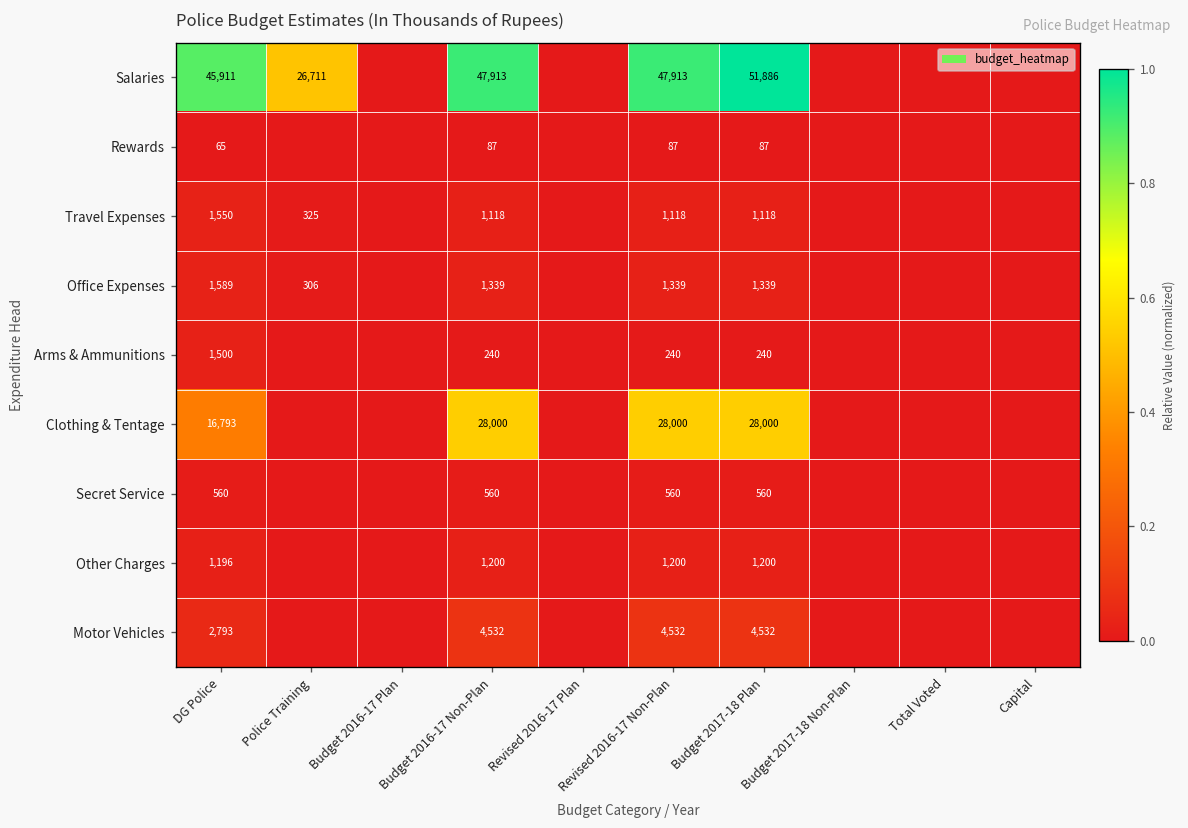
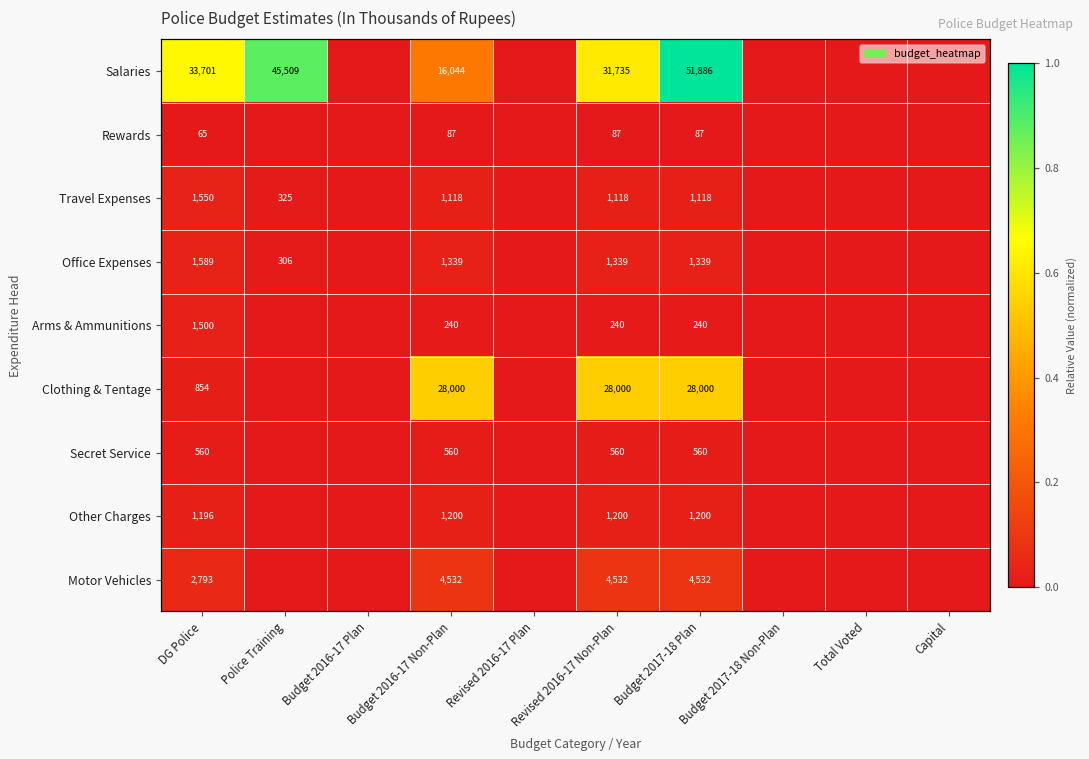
Salaries, DG Police: 45,911 -> 33,701
Salaries, Police Training: 26,711 -> 45,509
Salaries, Budget 2016-17 Non-Plan: 47,913 -> 16,044
Salaries, Revised 2016-17 Non-Plan: 47,913 -> 31,735
Clothing & Tentage, DG Police: 16,793 -> 854
